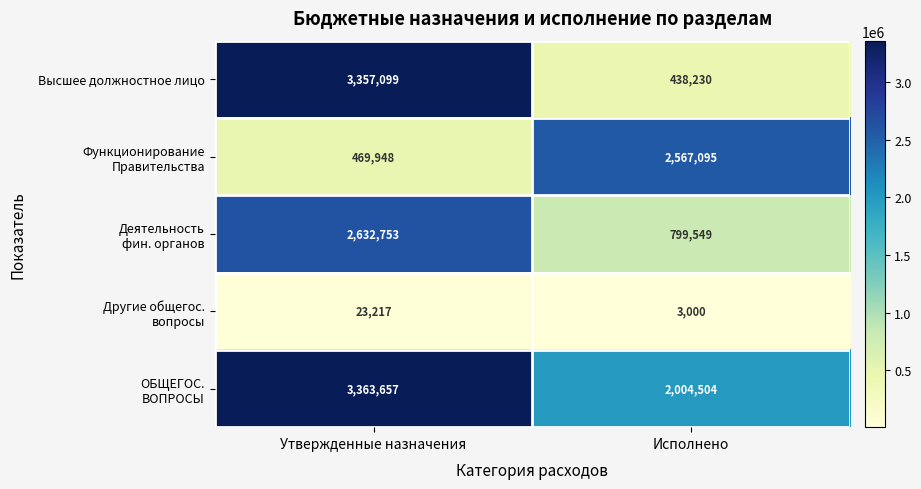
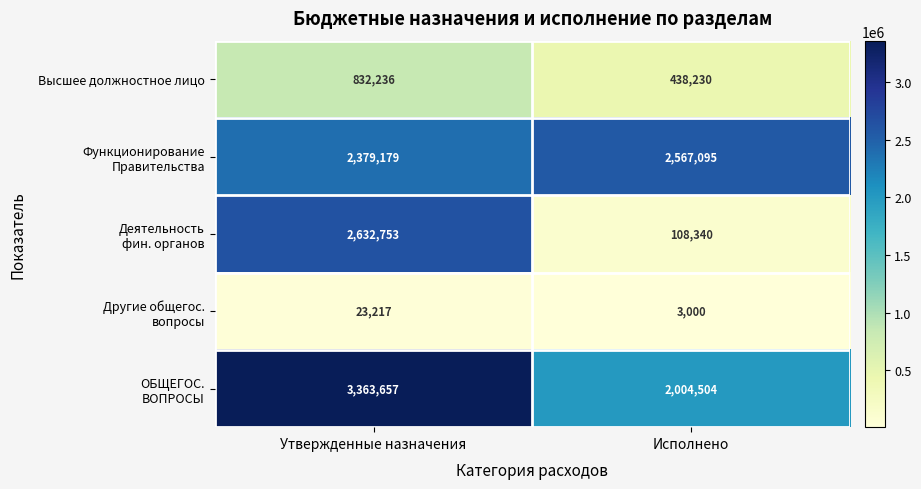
Высшее должностное лицо, Утвержденные назначения: 3,357,099 -> 832,236
Функционирование Правительства, Утвержденные назначения: 469,948 -> 2,379,179
Деятельность фин. органов, Исполнено: 799,549 -> 108,340
